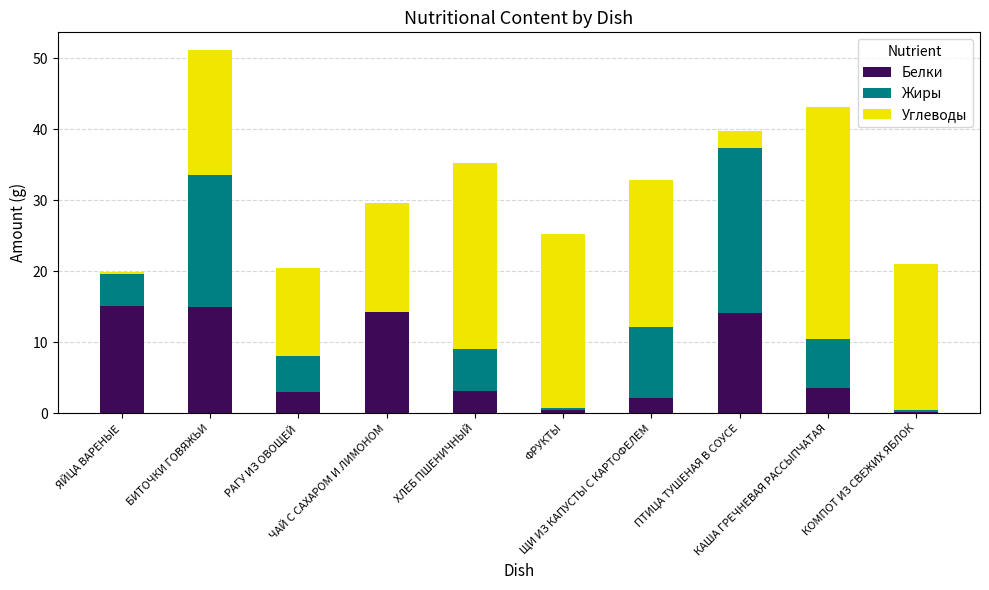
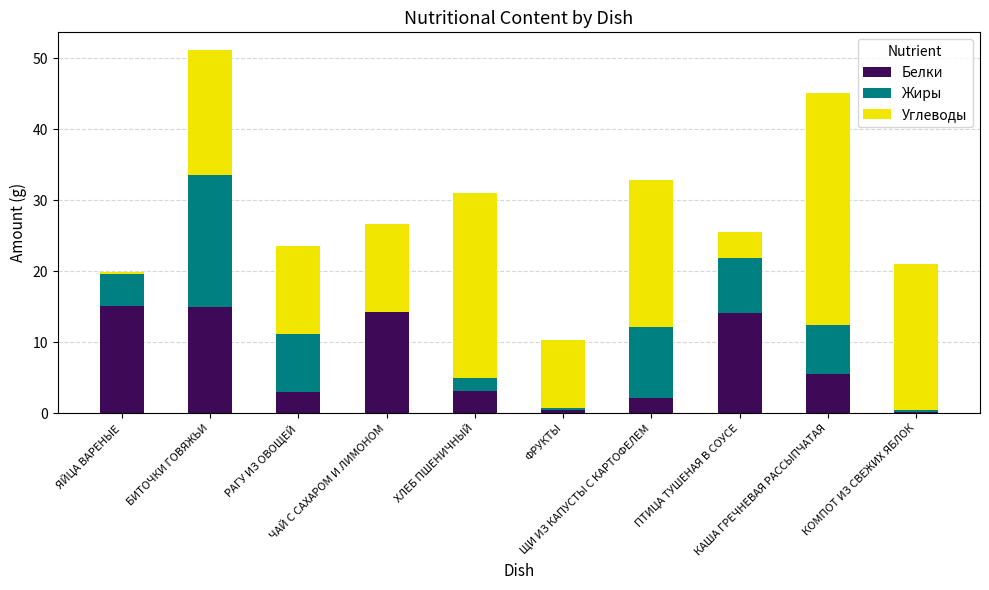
Жиры, РАГУ ИЗ ОВОЩЕЙ: 5 -> 8
Углеводы, ЧАЙ С САХАРОМ И ЛИМОНОМ: 15 -> 12
Жиры, ХЛЕБ ПШЕНИЧНЫЙ: 6 -> 2
Углеводы, ФРУКТЫ: 25 -> 10
Жиры, ПТИЦА ТУШЕНАЯ В СОУСЕ: 23 -> 8
Углеводы, ПТИЦА ТУШЕНАЯ В СОУСЕ: 2 -> 4
Белки, КАША ГРЕЧНЕВАЯ РАССЫПЧАТАЯ: 4 -> 6
